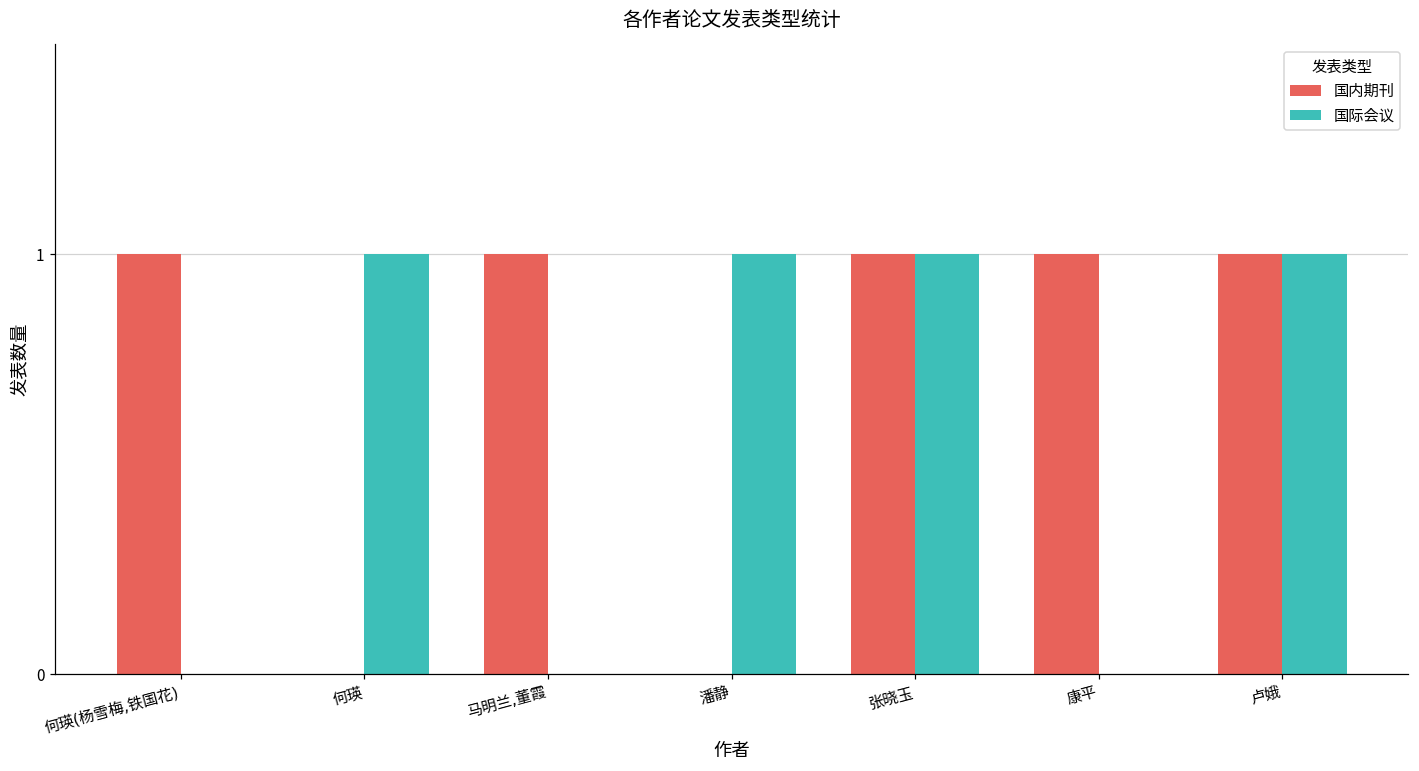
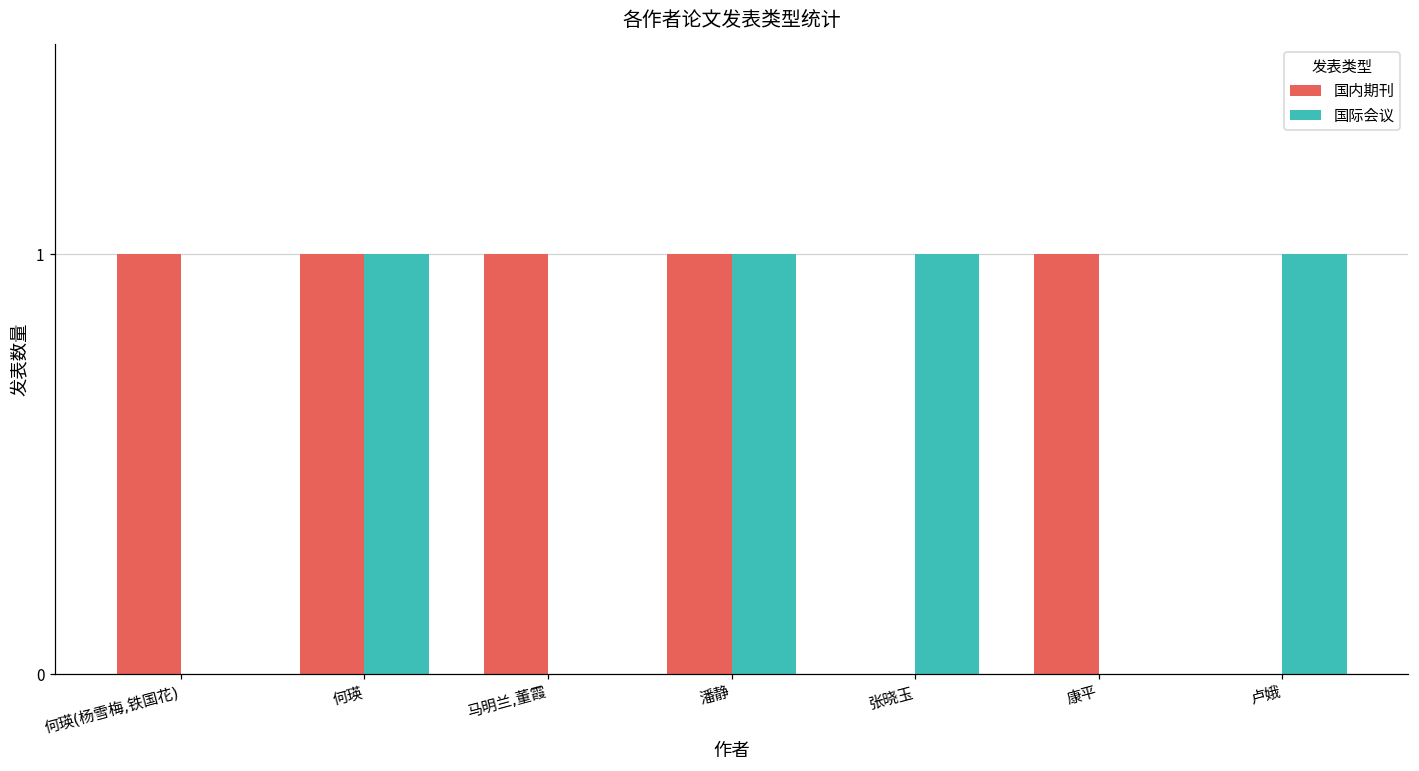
国内期刊, 何瑛: 0 -> 1
国内期刊, 潘静: 0 -> 1
国内期刊, 张晓玉: 1 -> 0
国内期刊, 卢娥: 1 -> 0
